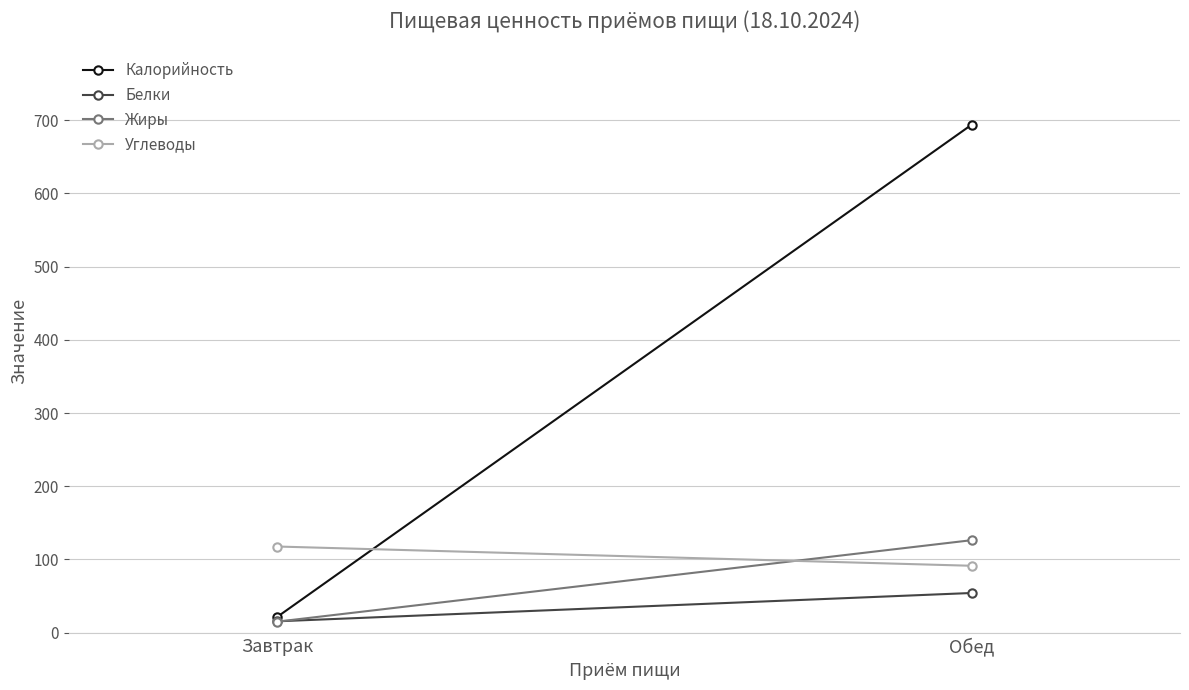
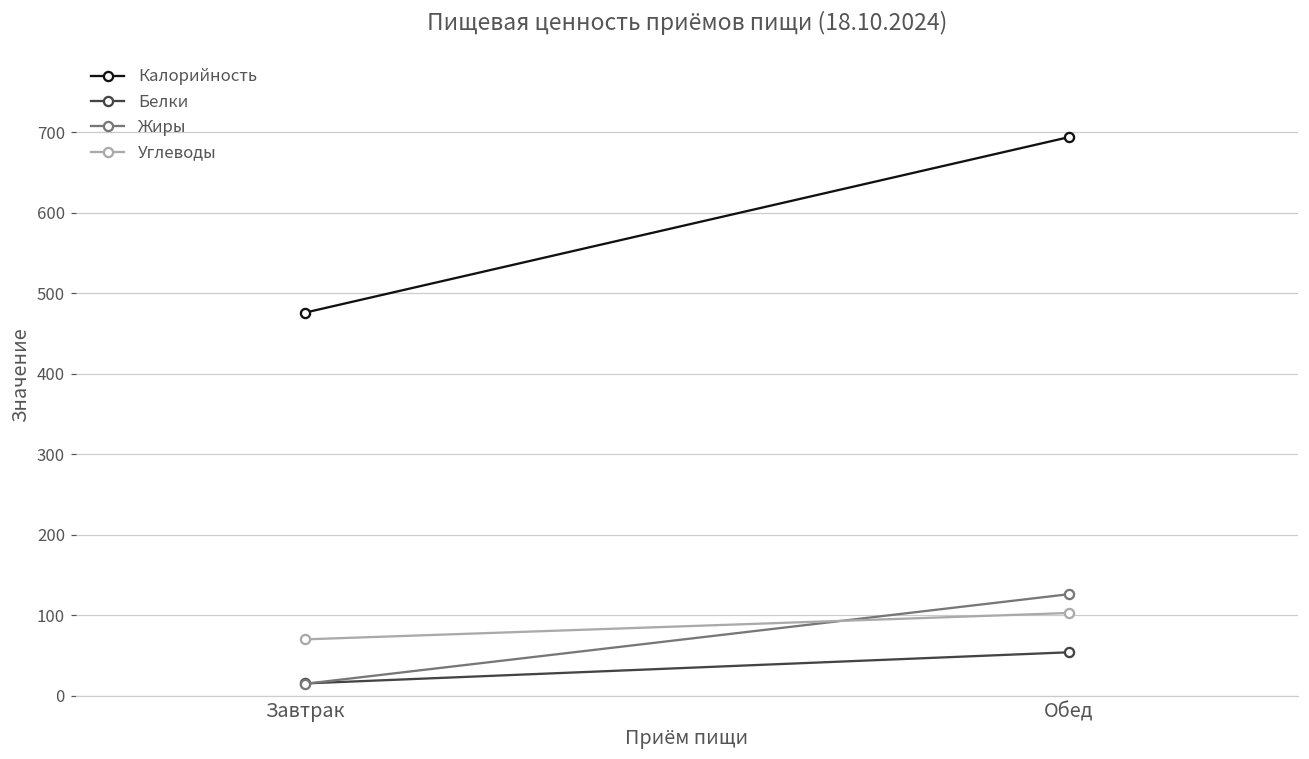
Калорийность, Завтрак: 20 -> 480
Углеводы, Завтрак: 120 -> 70
Углеводы, Обед: 90 -> 100
